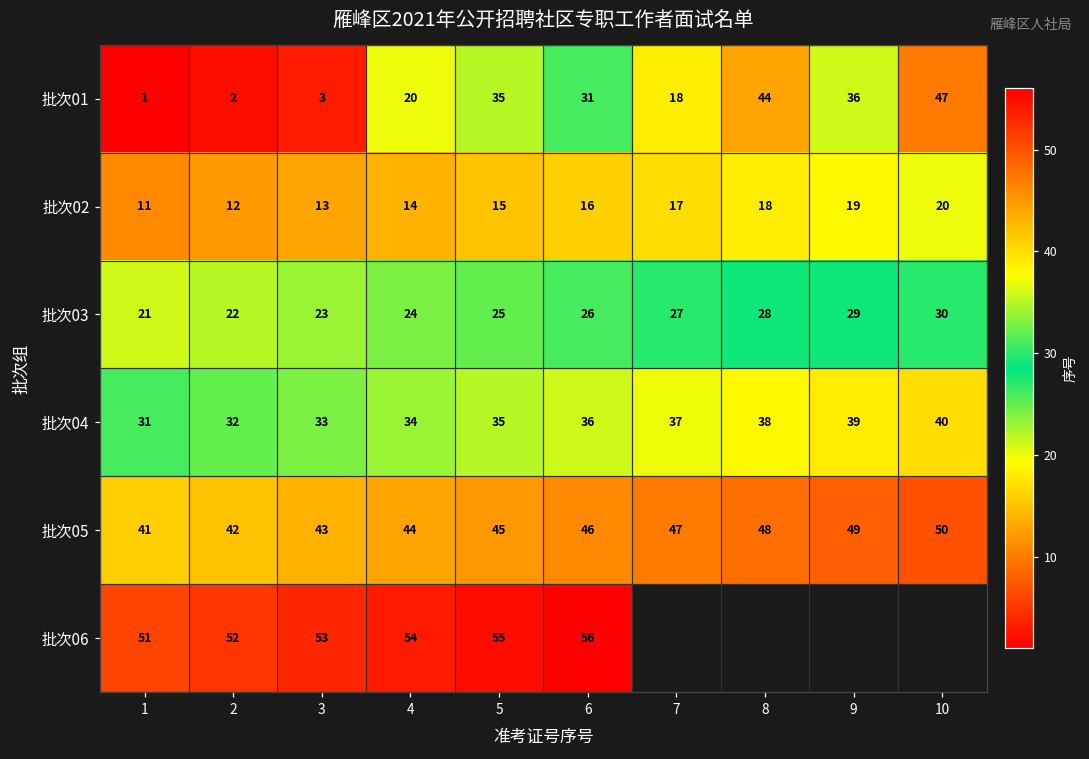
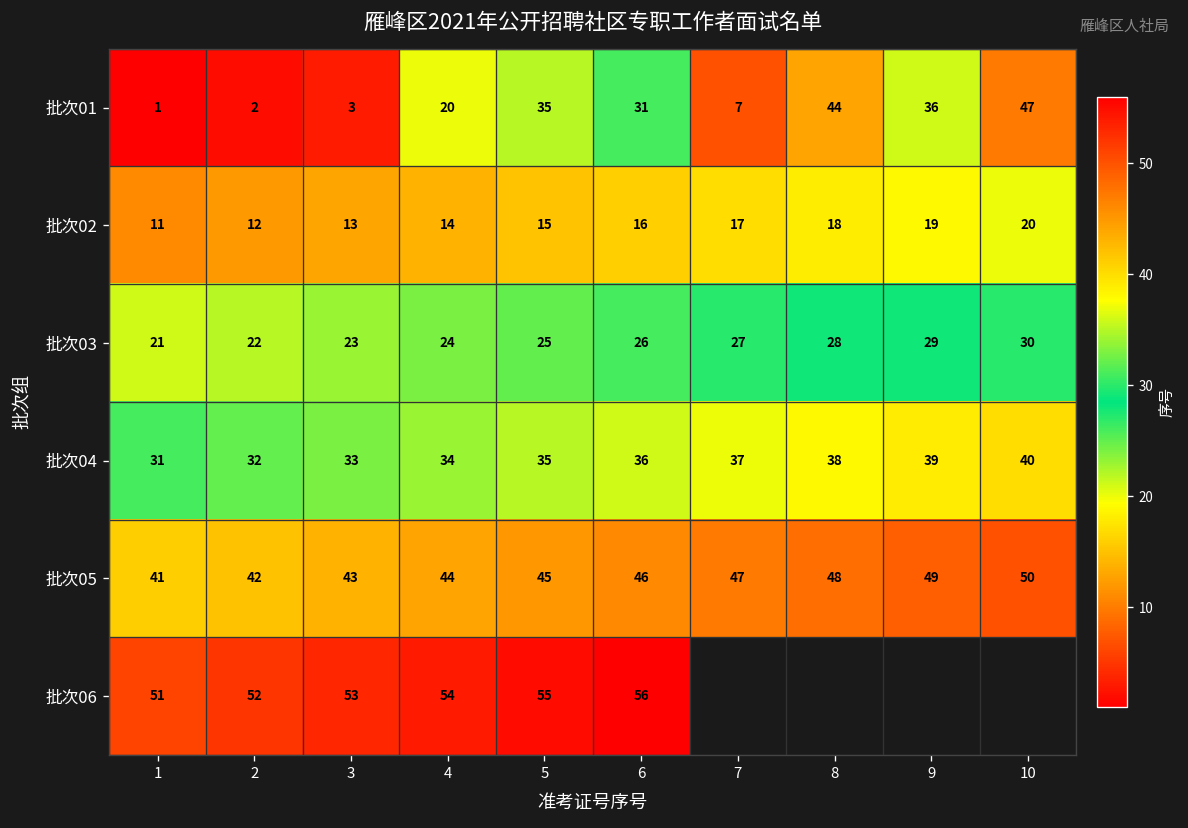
批次01, 7: 18 -> 7
